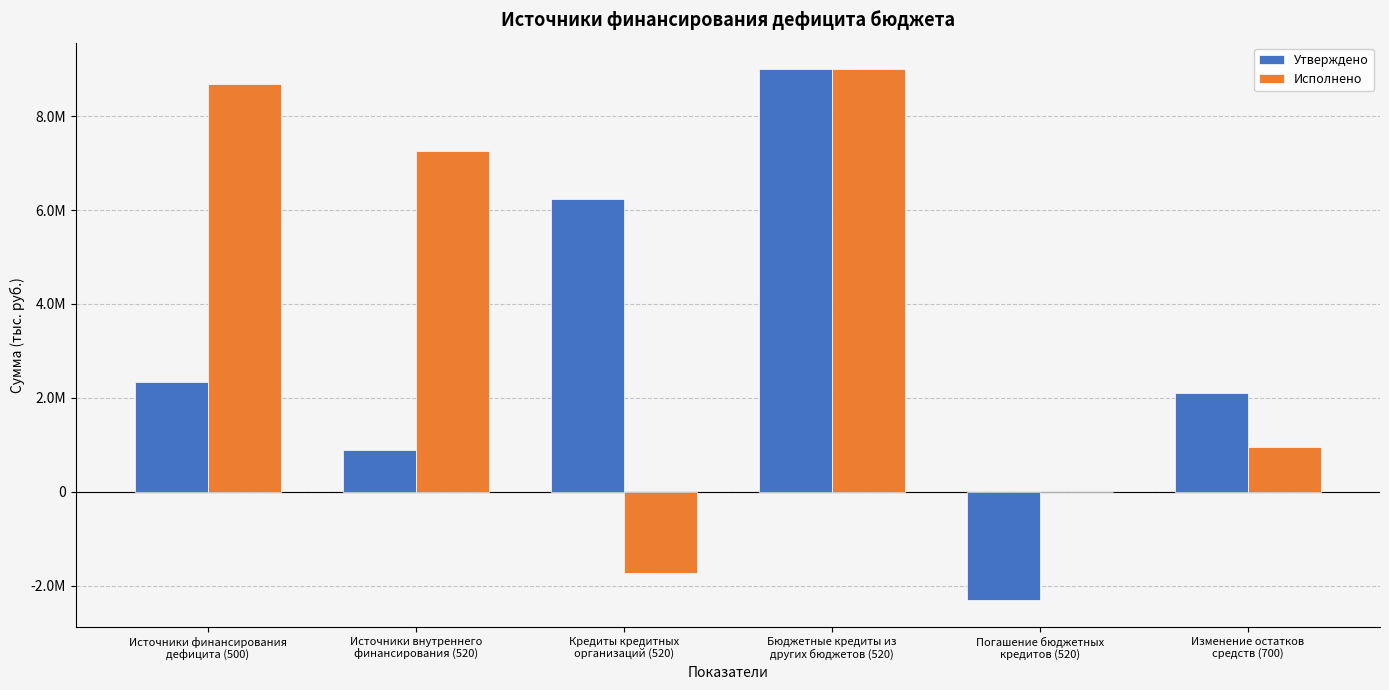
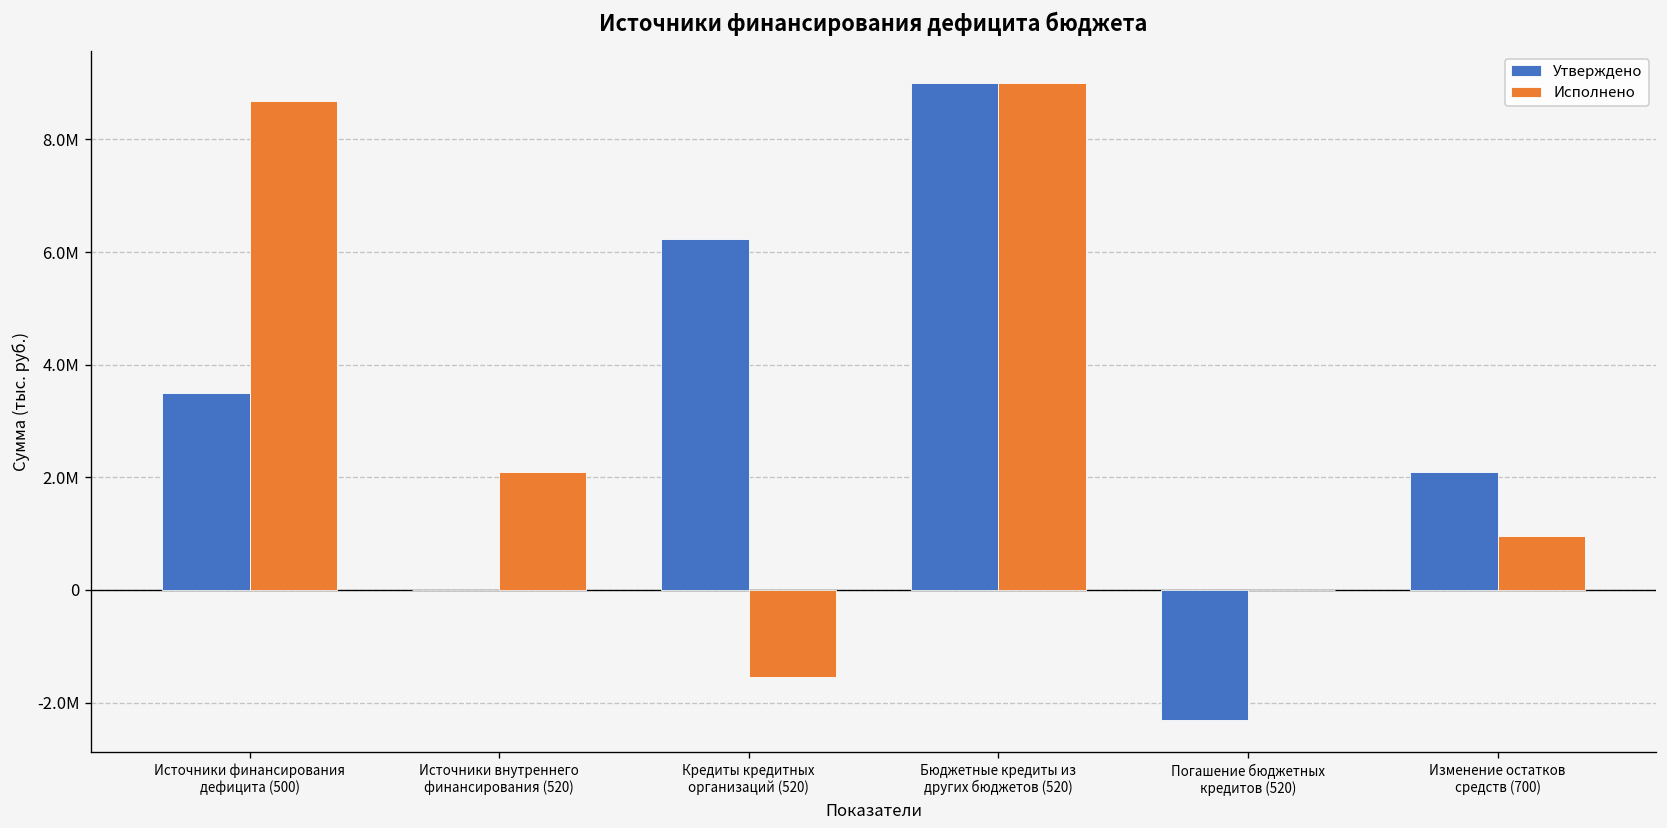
Утверждено, Источники финансирования дефицита (500): 2300000 -> 3500000
Утверждено, Источники внутреннего финансирования (520): 900000 -> 0
Исполнено, Источники внутреннего финансирования (520): 7300000 -> 2100000
Исполнено, Кредиты кредитных организаций (520): -1700000 -> -1500000
